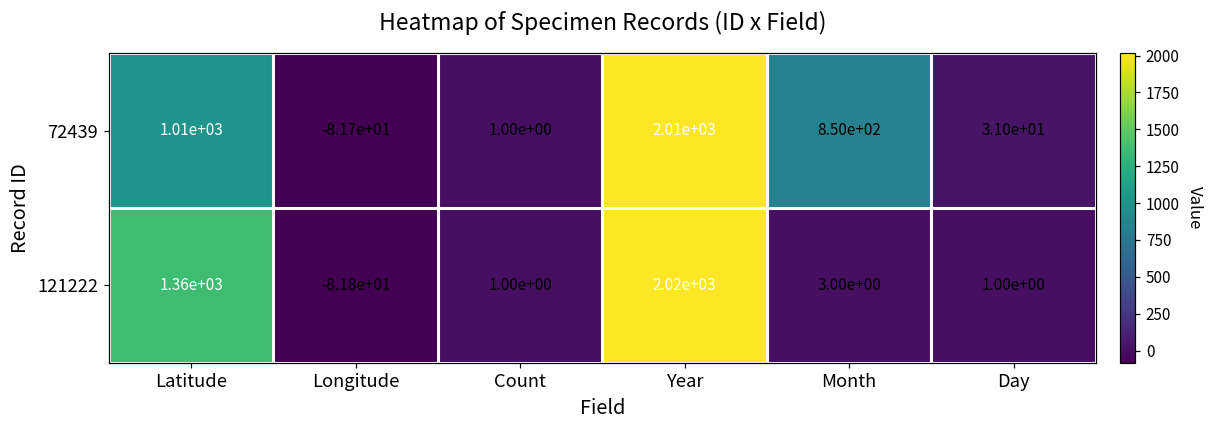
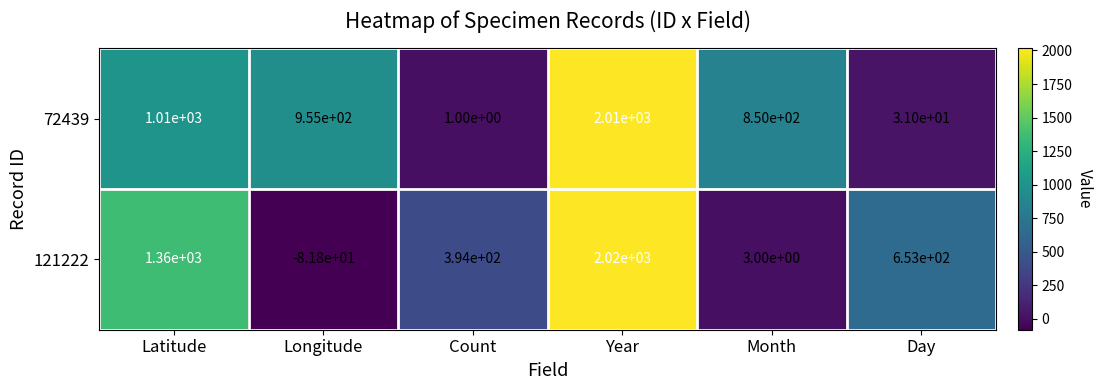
72439, Longitude: -8.17e+01 -> 9.55e+02
121222, Count: 1.00e+00 -> 3.94e+02
121222, Day: 1.00e+00 -> 6.53e+02
